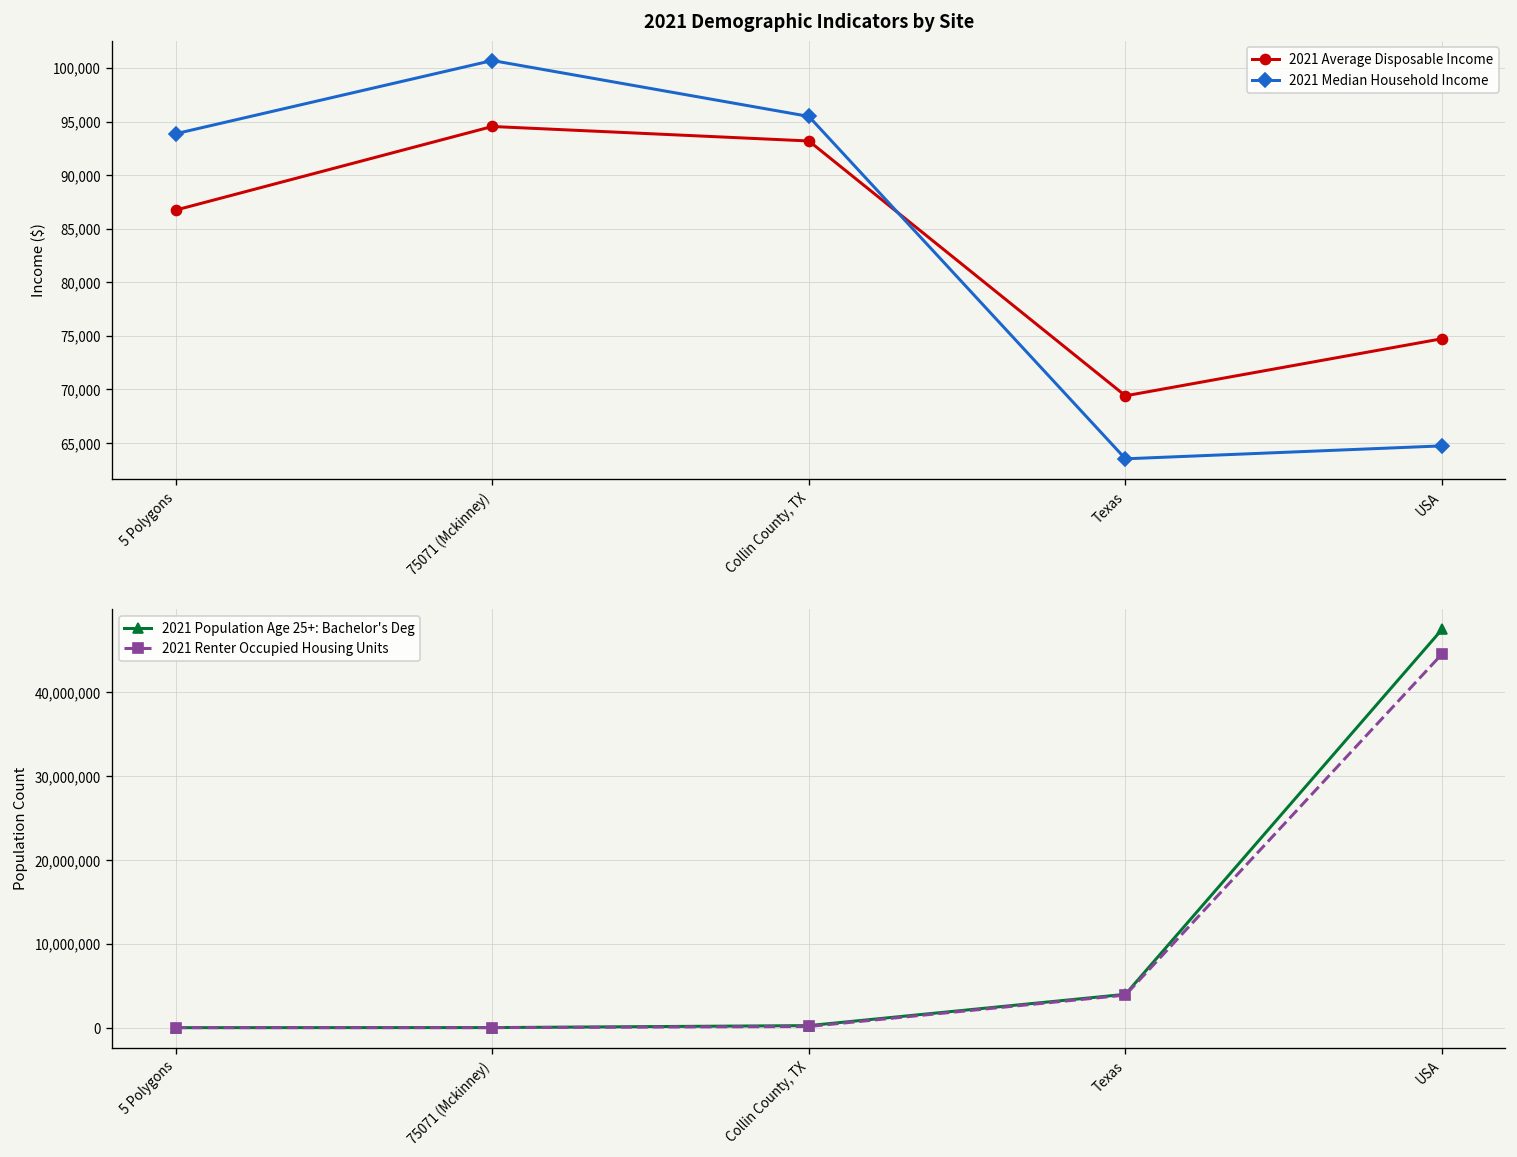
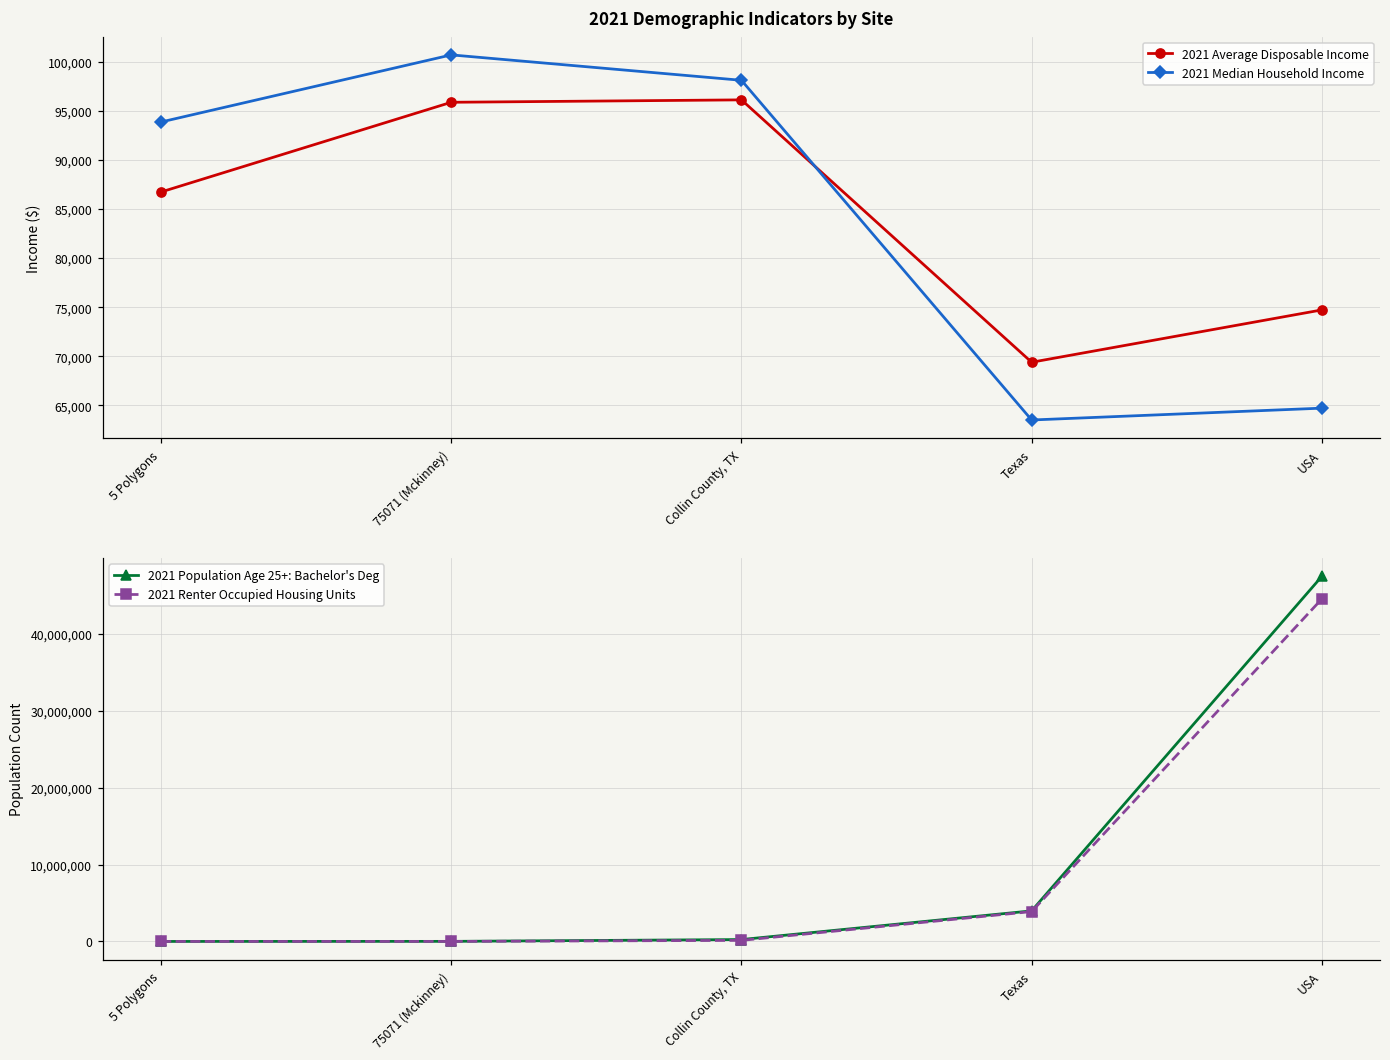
2021 Demographic Indicators by Site, 2021 Average Disposable Income, 75071 (Mckinney): 95,000 -> 96,000
2021 Demographic Indicators by Site, 2021 Average Disposable Income, Collin County, TX: 93,000 -> 96,000
2021 Demographic Indicators by Site, 2021 Median Household Income, Collin County, TX: 95,000 -> 98,000
